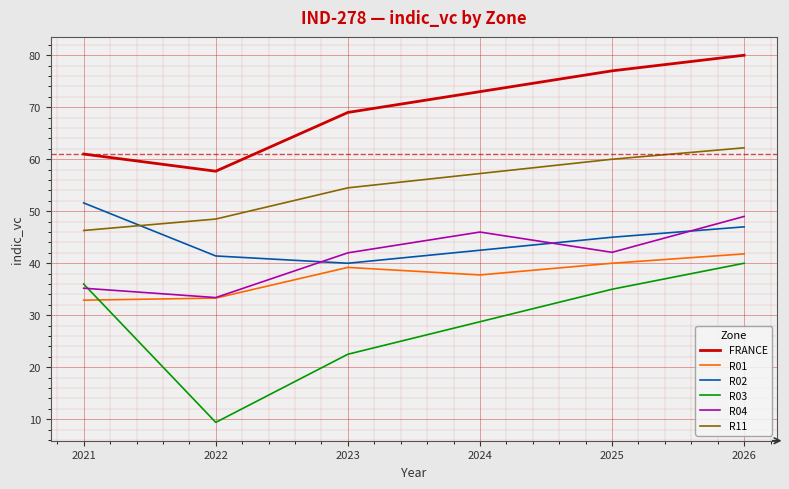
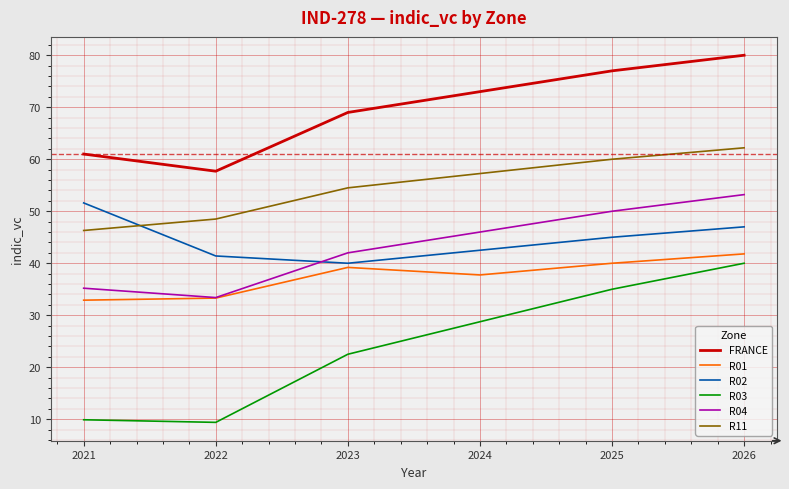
R03, 2021: 36 -> 10
R04, 2025: 42 -> 50
R04, 2026: 49 -> 53
